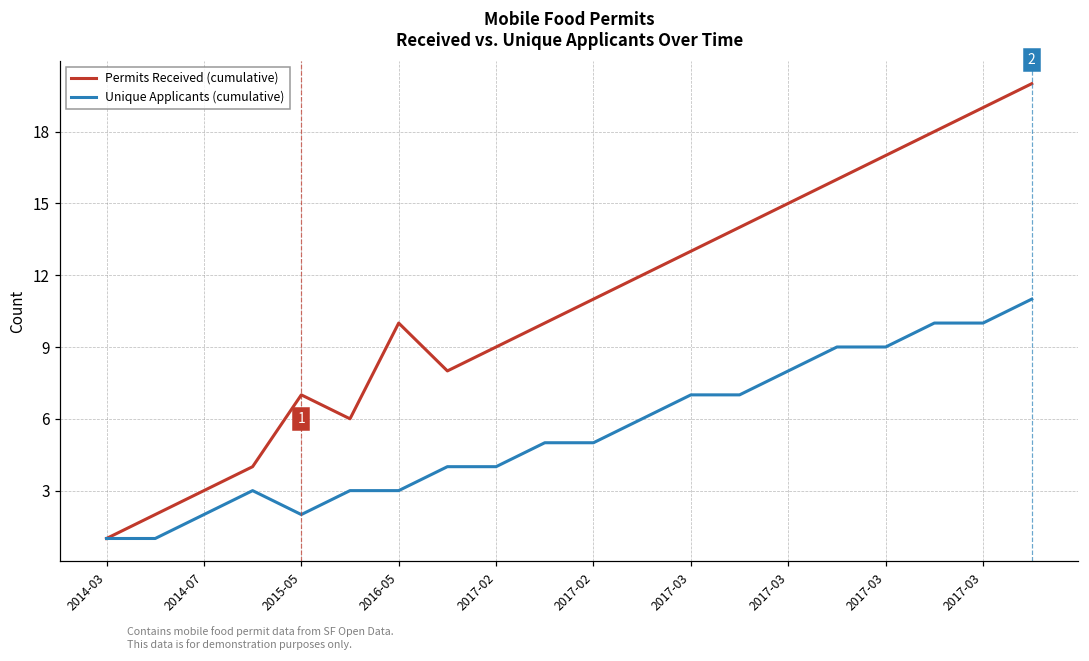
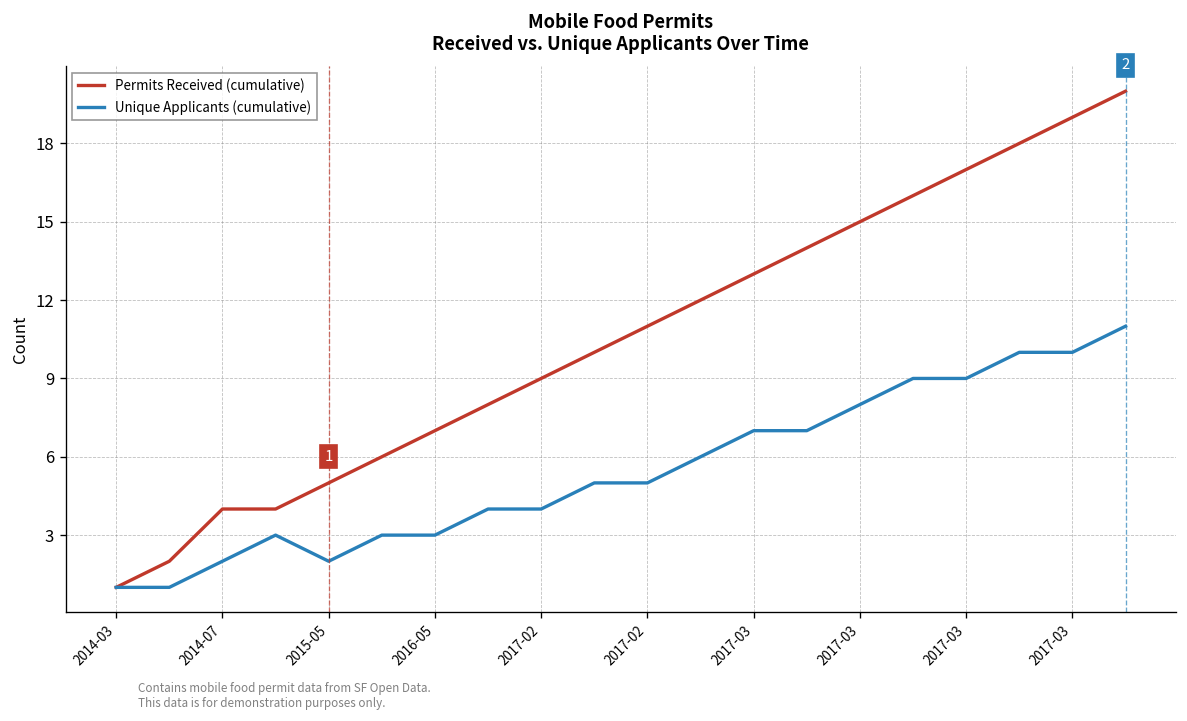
Permits Received (cumulative), 2014-07: 3 -> 4
Permits Received (cumulative), 2015-05: 7 -> 5
Permits Received (cumulative), 2016-05: 10 -> 7
